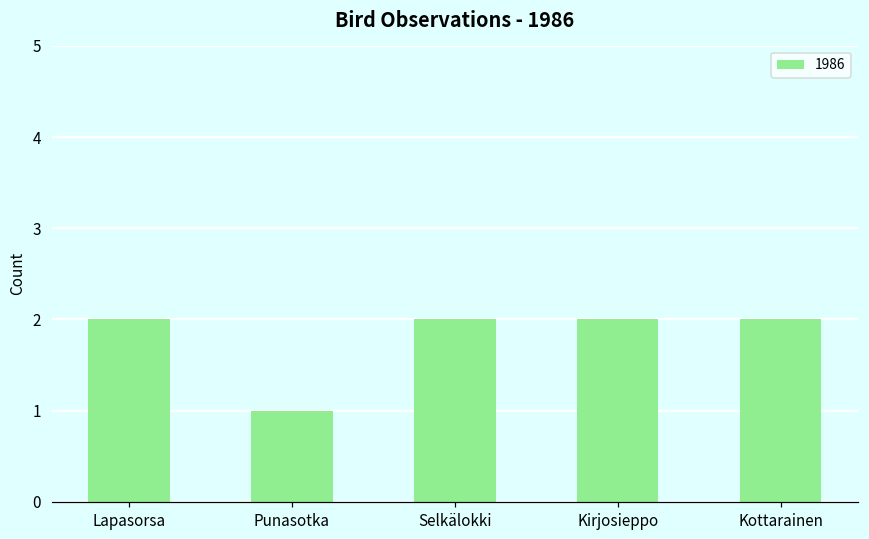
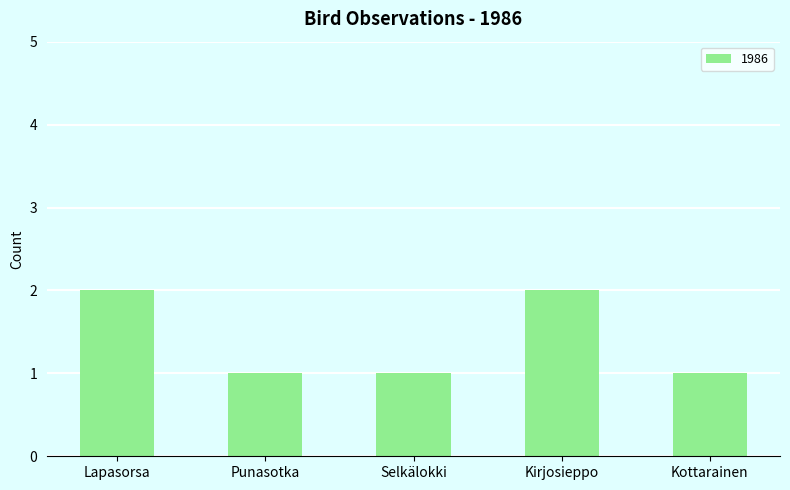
Selkälokki: 2 -> 1
Kottarainen: 2 -> 1
